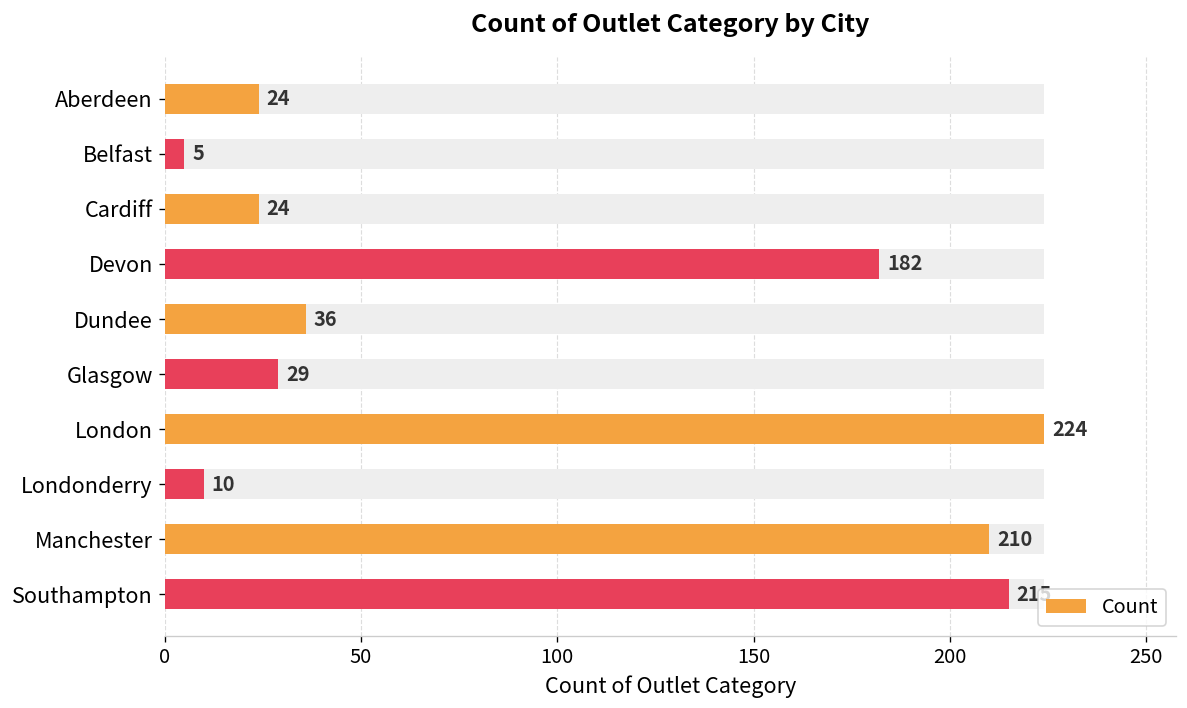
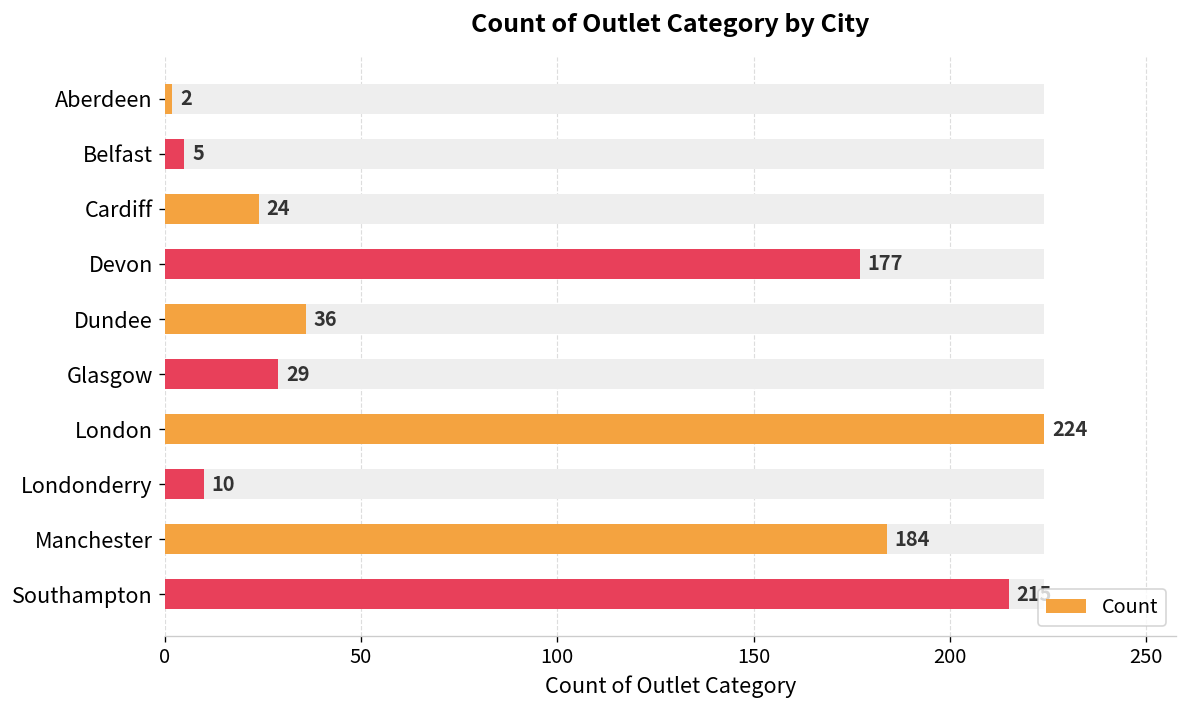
Count, Aberdeen: 24 -> 2
Count, Devon: 182 -> 177
Count, Manchester: 210 -> 184
